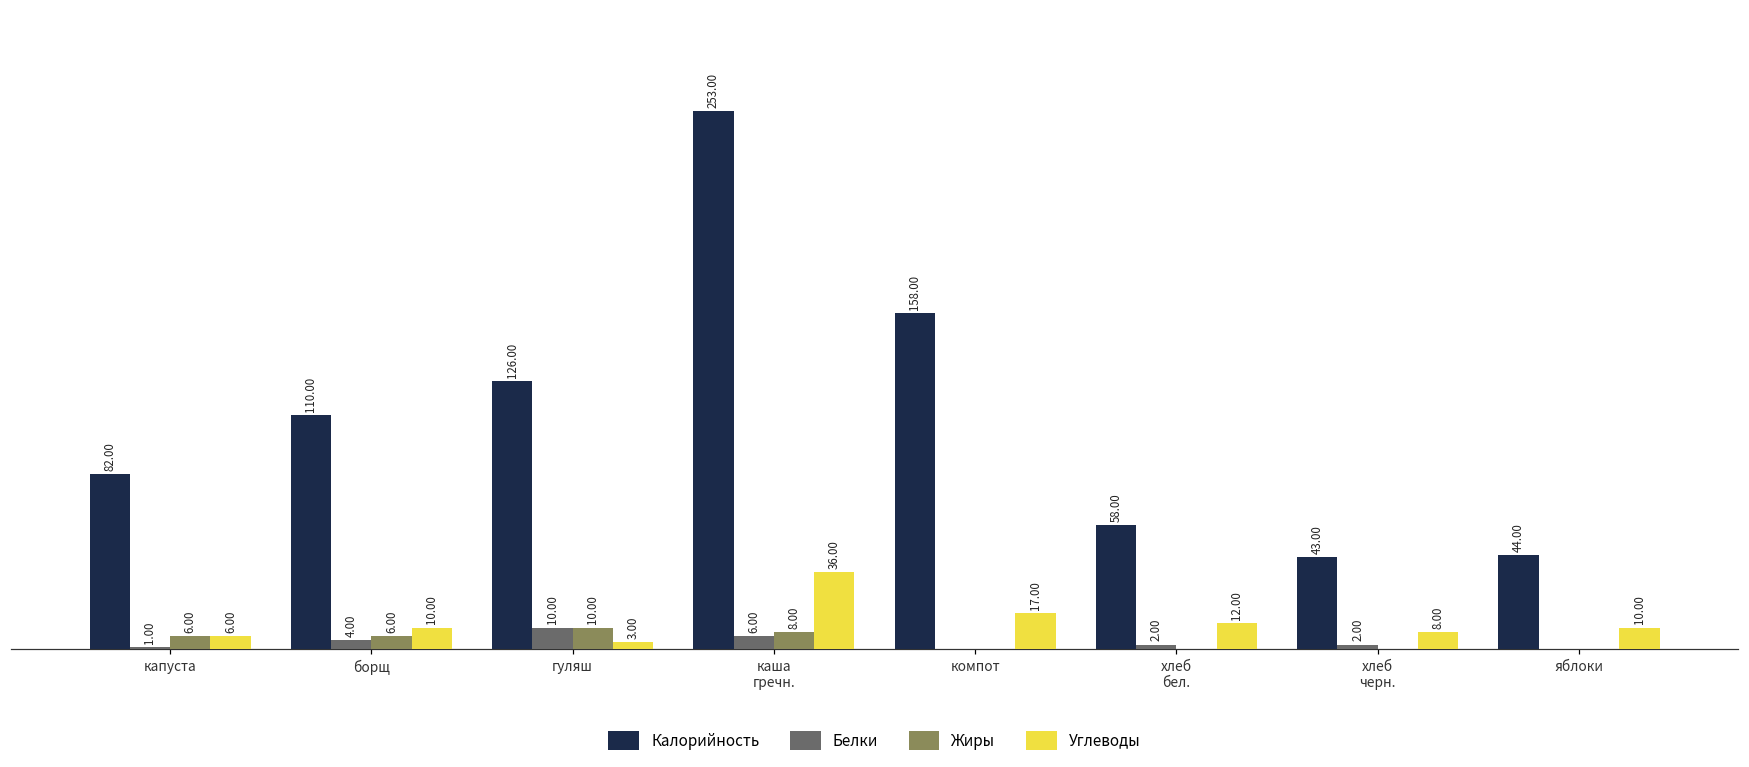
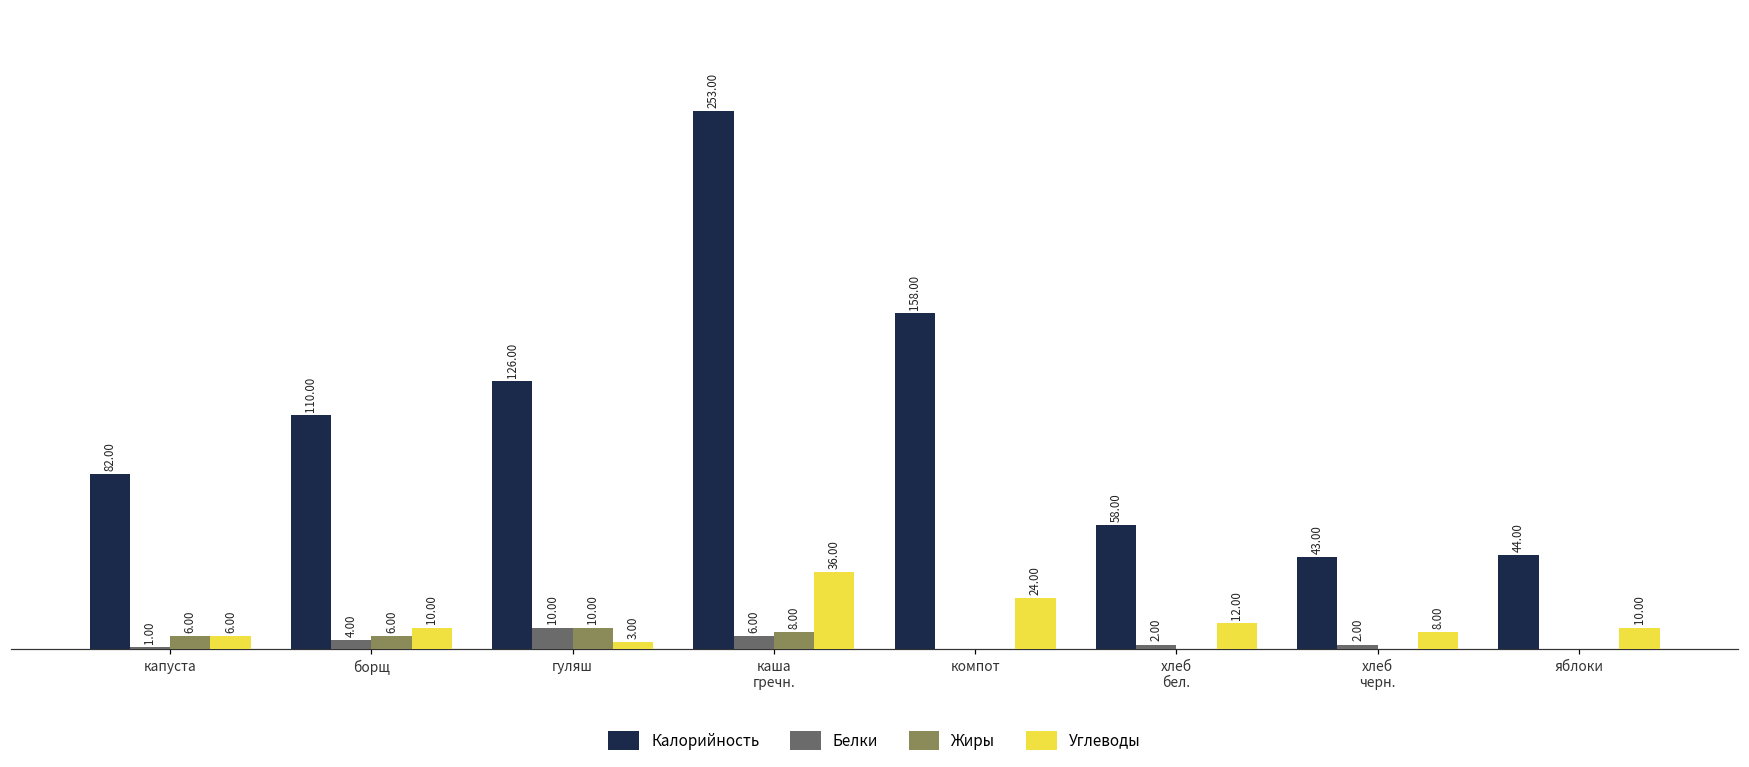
Углеводы, компот: 17.00 -> 24.00
